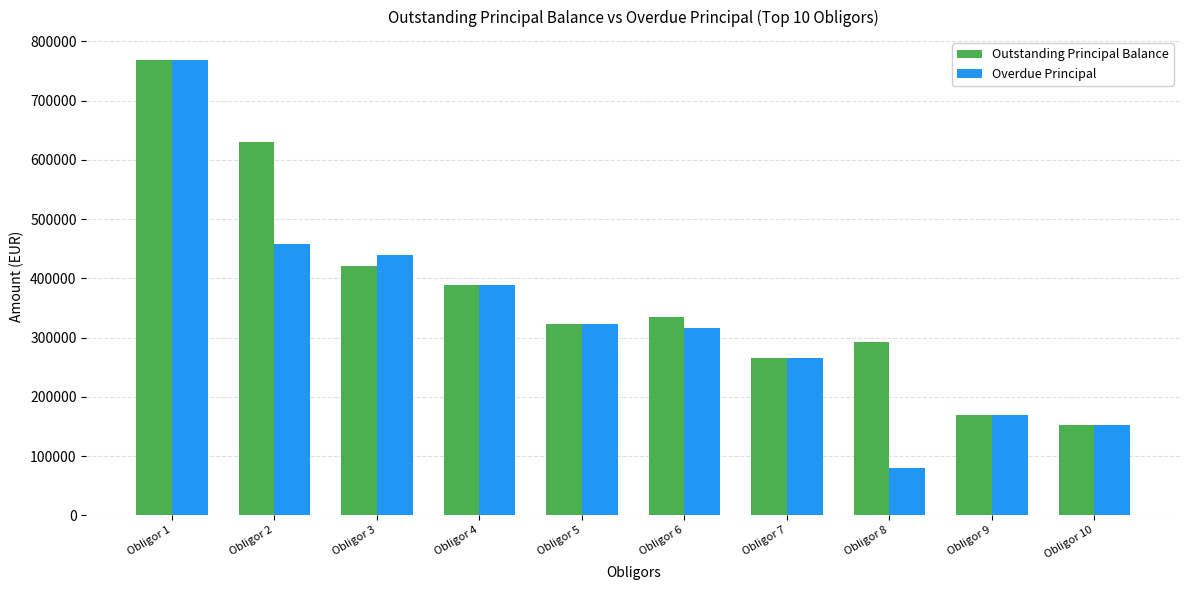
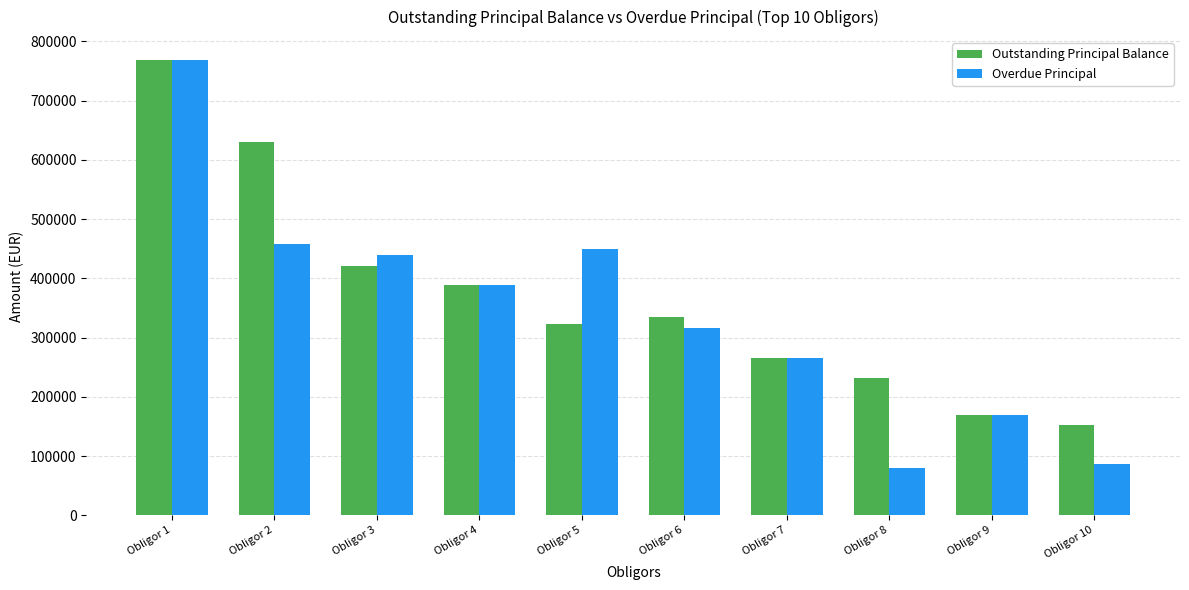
Overdue Principal, Obligor 5: 320000 -> 450000
Outstanding Principal Balance, Obligor 8: 290000 -> 230000
Overdue Principal, Obligor 10: 150000 -> 90000
